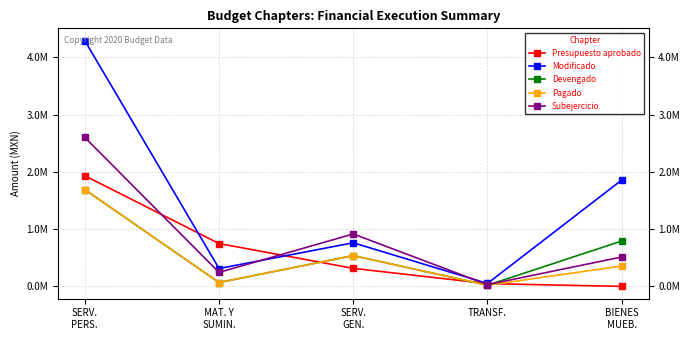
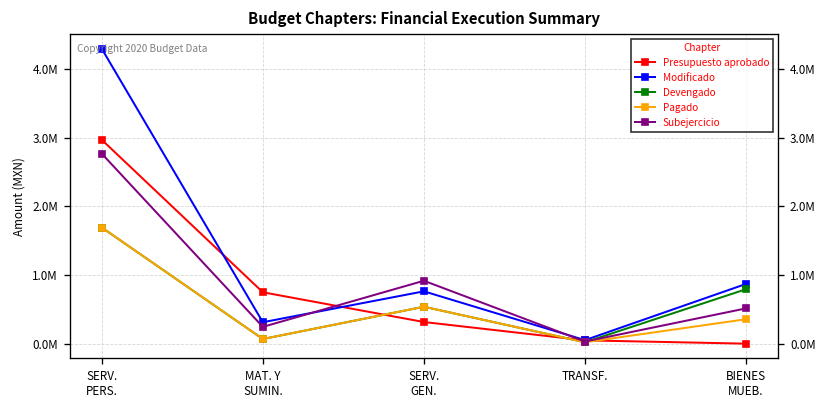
Presupuesto aprobado, SERV. PERS.: 1900000 -> 3000000
Subejercicio, SERV. PERS.: 2600000 -> 2800000
Modificado, BIENES MUEB.: 1900000 -> 900000
